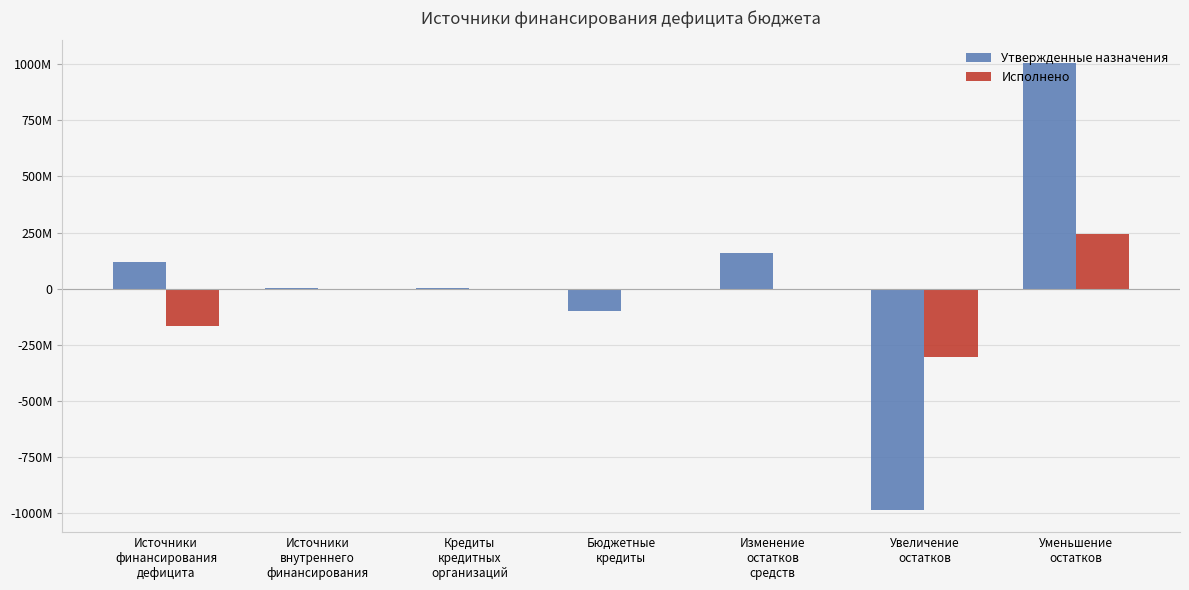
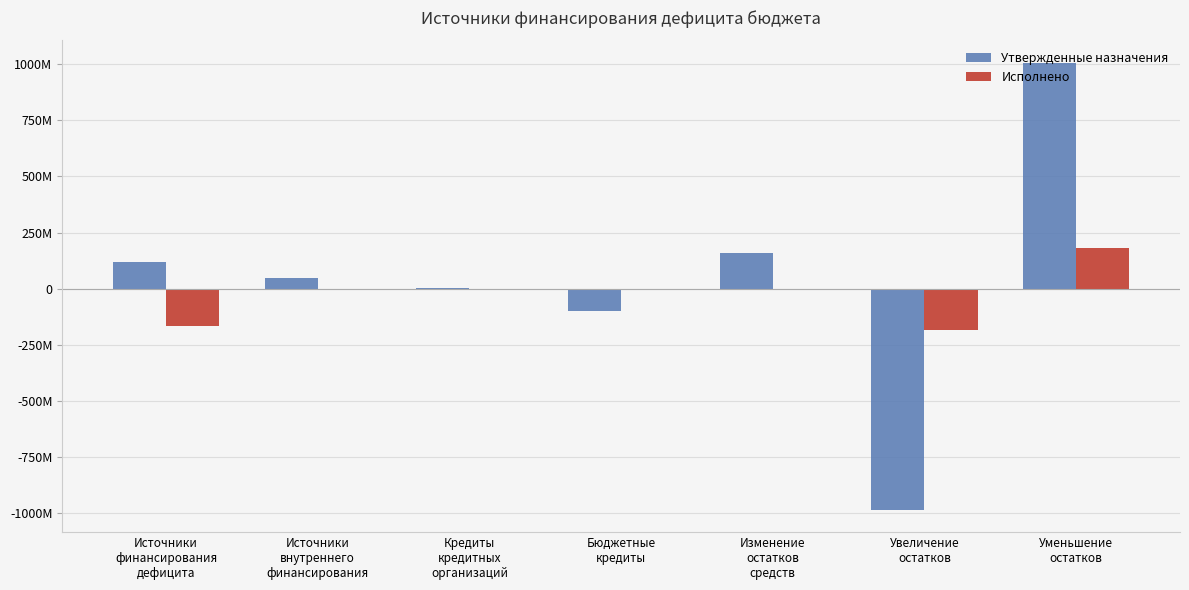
Утвержденные назначения, Источники внутреннего финансирования: 0 -> 50000000
Исполнено, Увеличение остатков: -310000000 -> -190000000
Исполнено, Уменьшение остатков: 240000000 -> 180000000
